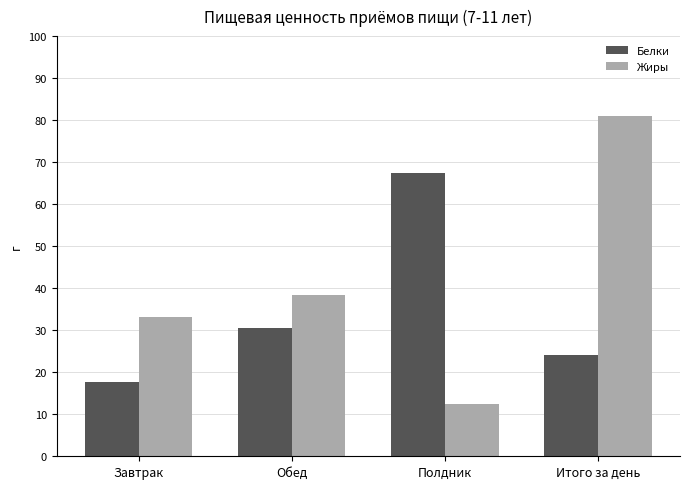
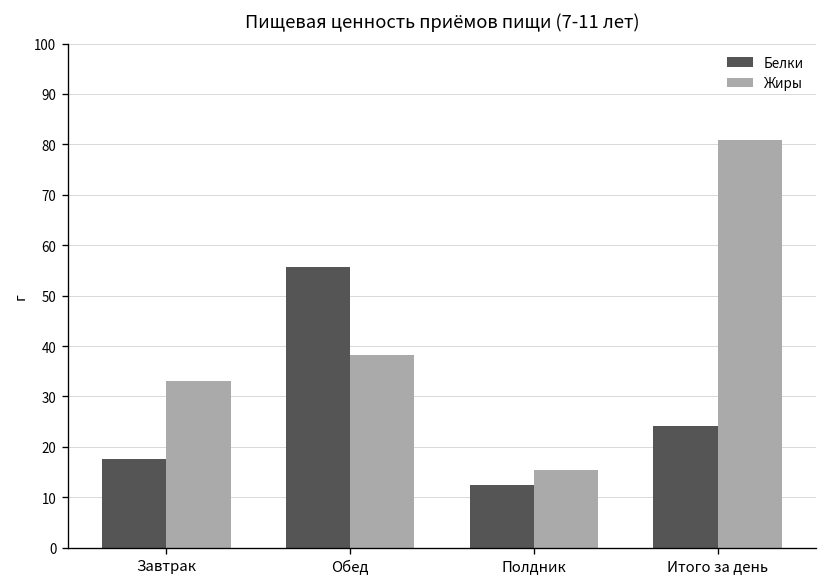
Белки, Обед: 31 -> 56
Белки, Полдник: 68 -> 12
Жиры, Полдник: 13 -> 15
